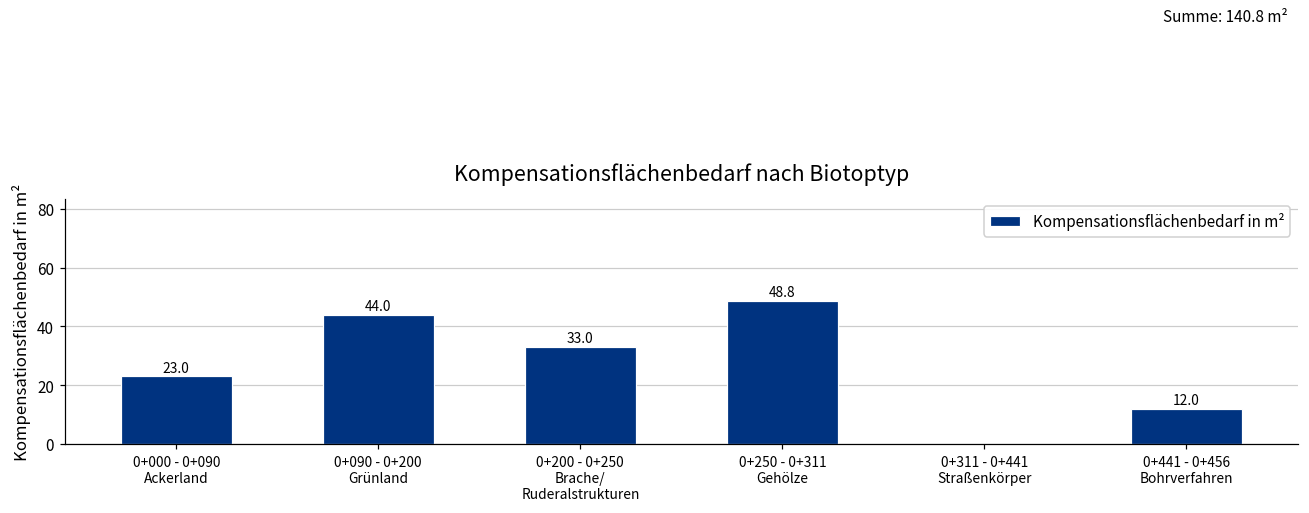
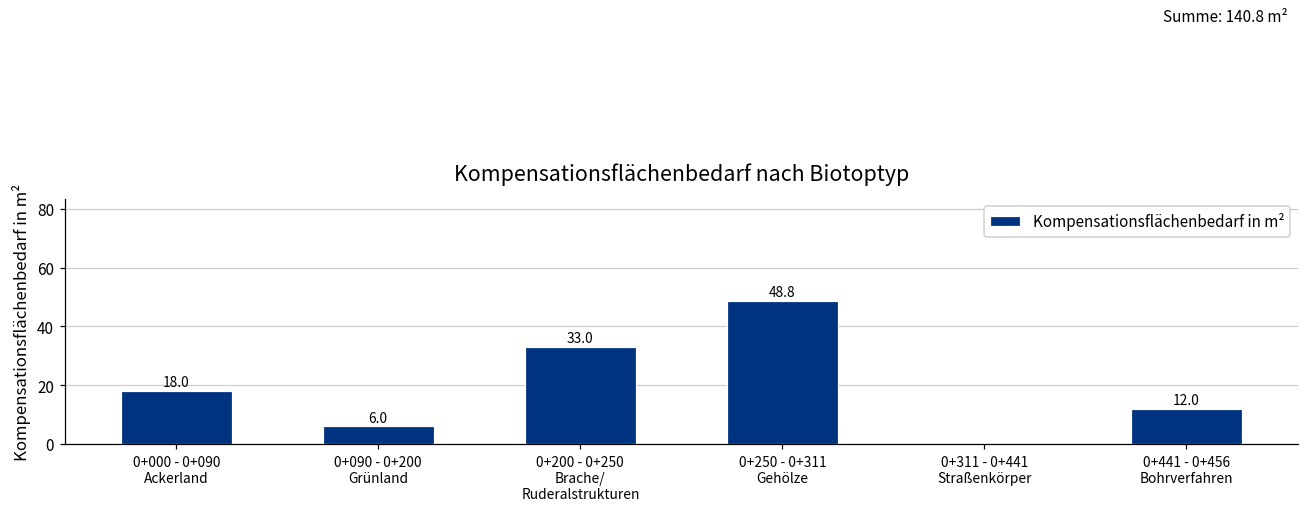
0+000 - 0+090 Ackerland: 23.0 -> 18.0
0+090 - 0+200 Grünland: 44.0 -> 6.0
